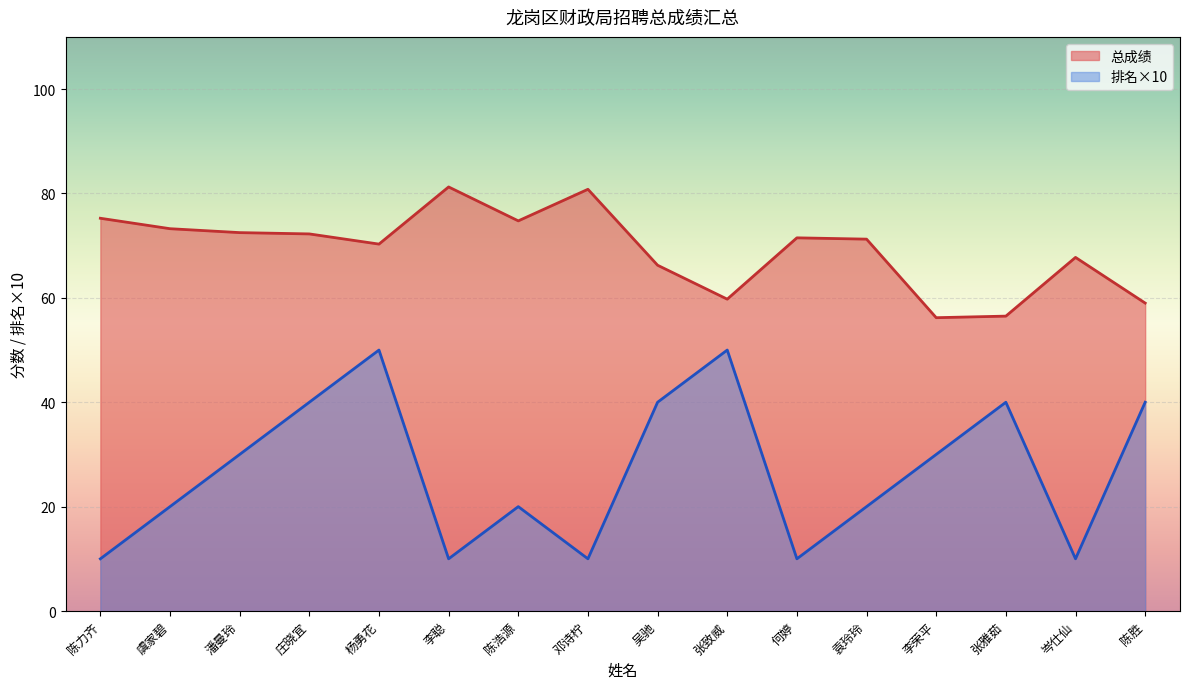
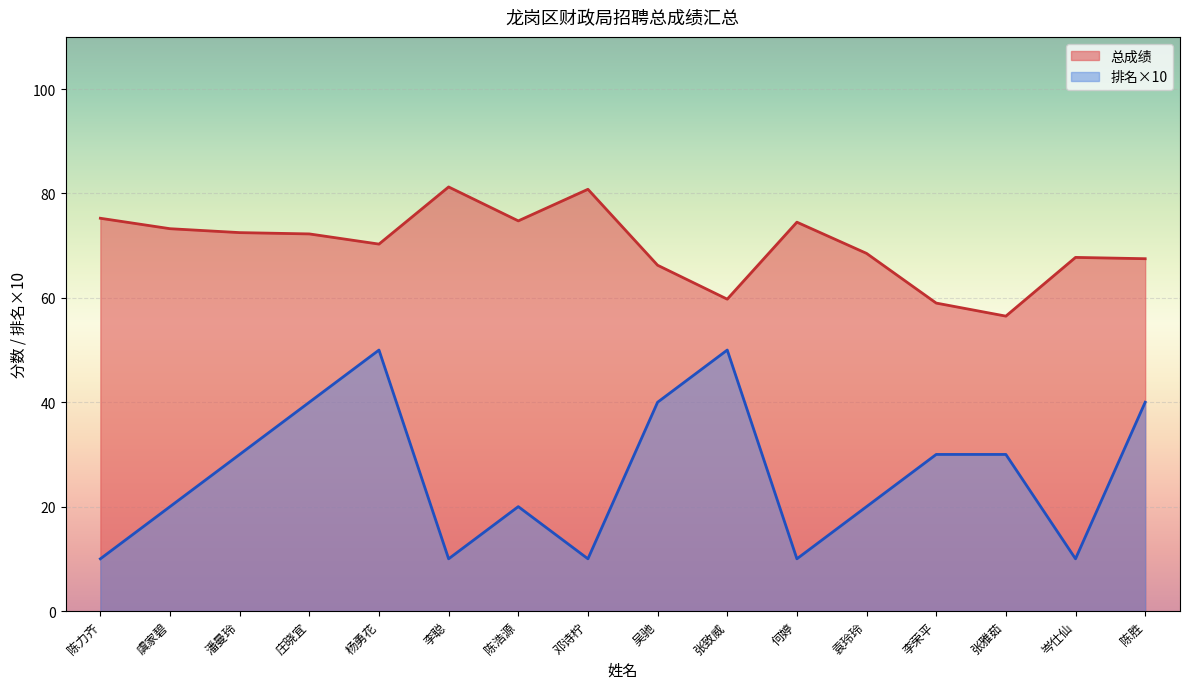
总成绩, 何婷: 72 -> 75
总成绩, 袁玲玲: 71 -> 69
总成绩, 李荣平: 56 -> 59
排名×10, 张雅茹: 40 -> 30
总成绩, 陈胜: 59 -> 68
